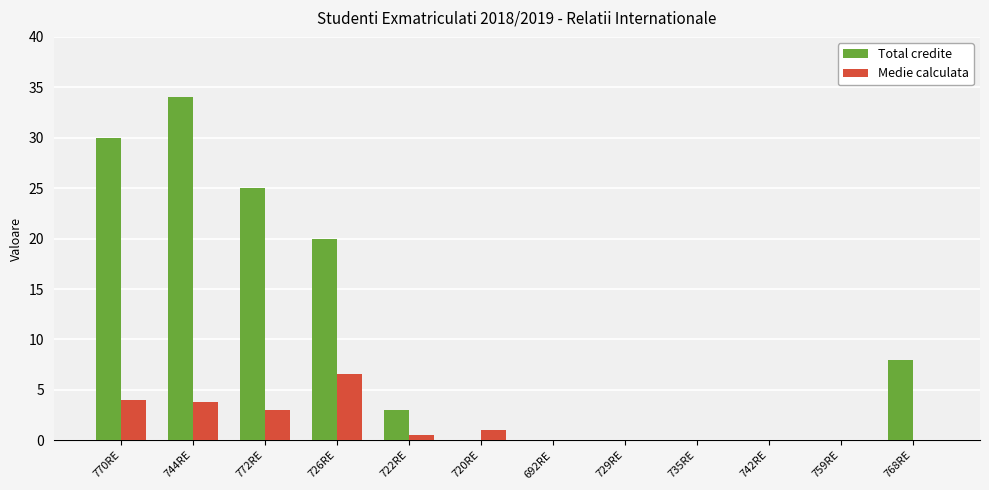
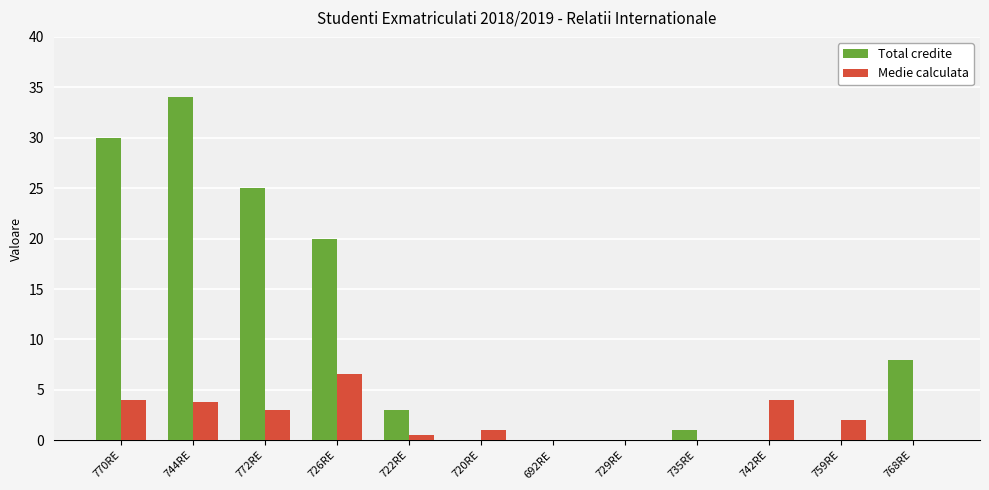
Total credite, 735RE: 0 -> 1
Medie calculata, 742RE: 0 -> 4
Medie calculata, 759RE: 0 -> 2
